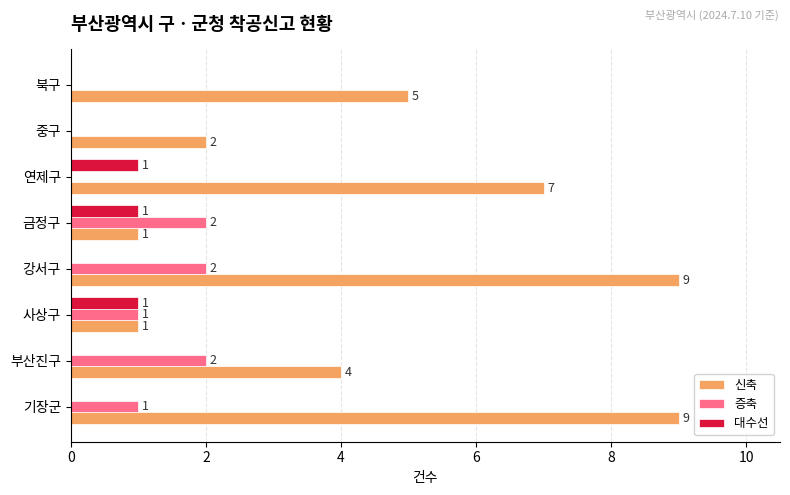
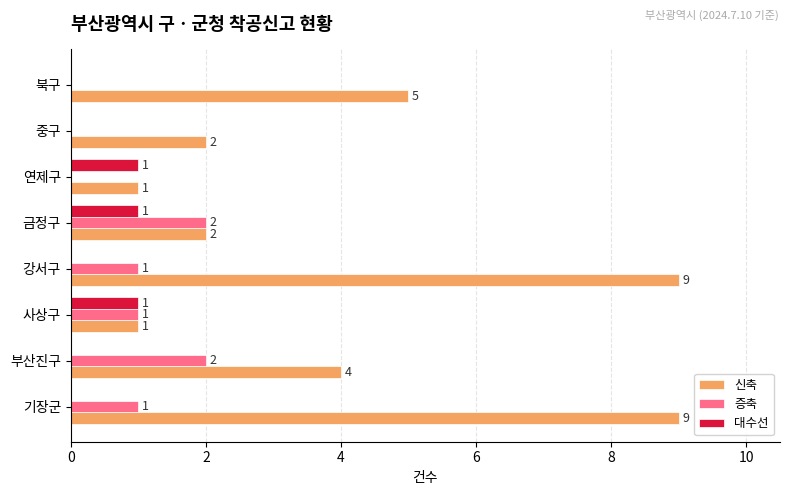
신축, 연제구: 7 -> 1
신축, 금정구: 1 -> 2
증축, 강서구: 2 -> 1
